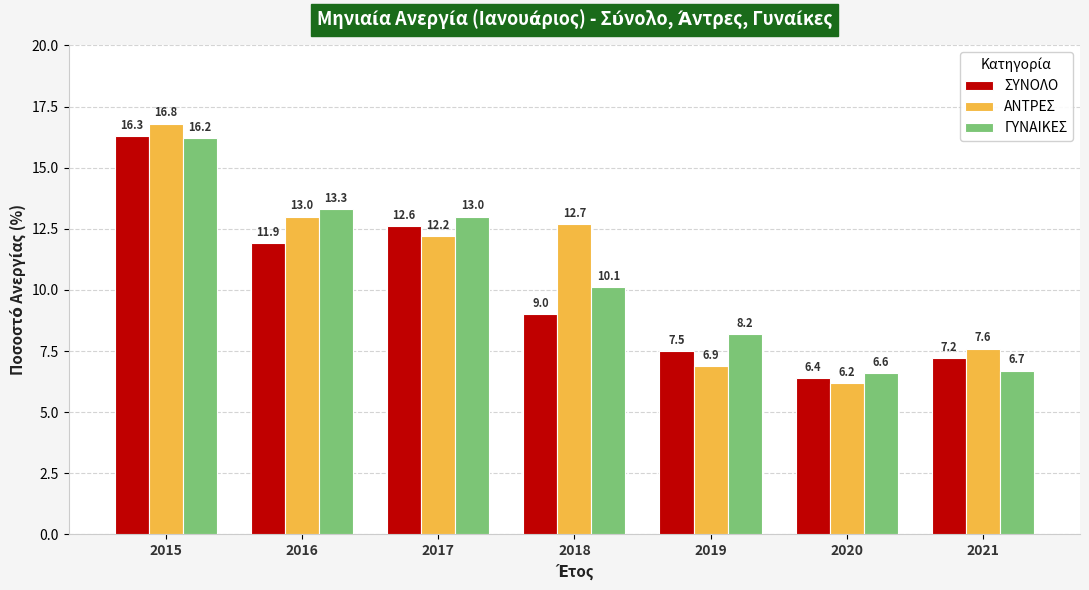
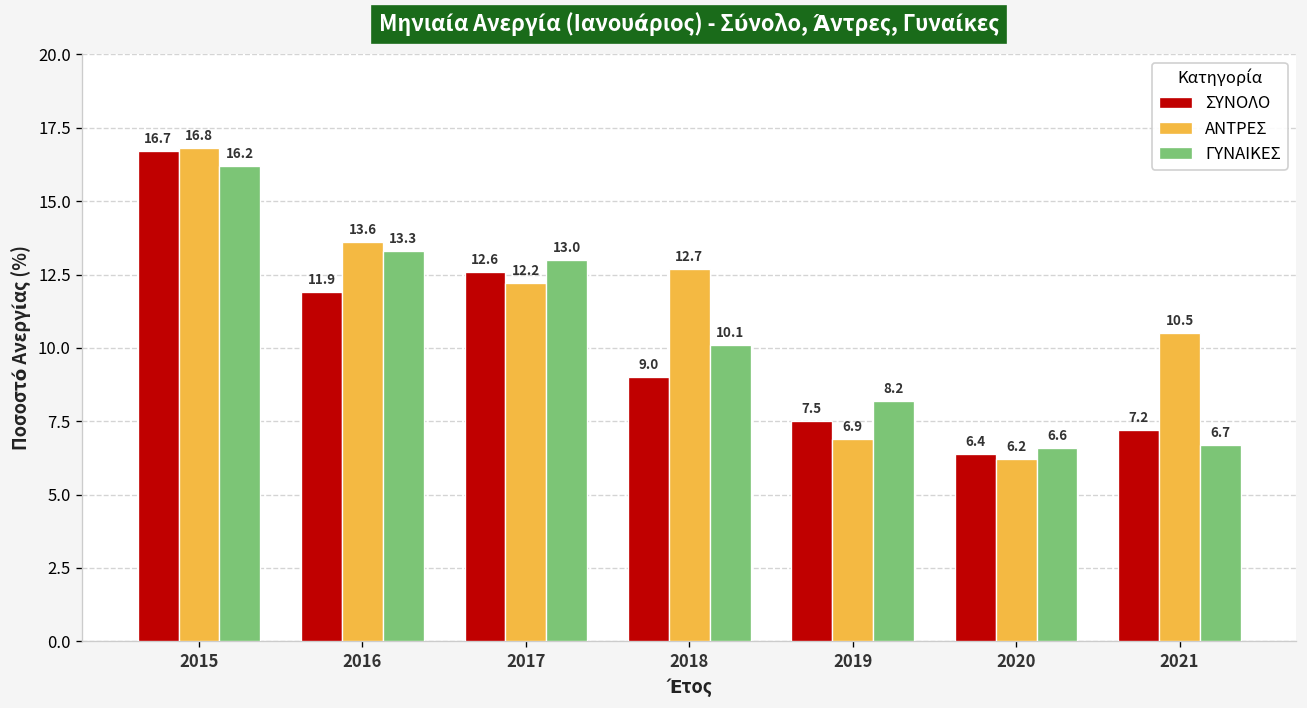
ΣΥΝΟΛΟ, 2015: 16.3 -> 16.7
ΑΝΤΡΕΣ, 2016: 13.0 -> 13.6
ΑΝΤΡΕΣ, 2021: 7.6 -> 10.5
